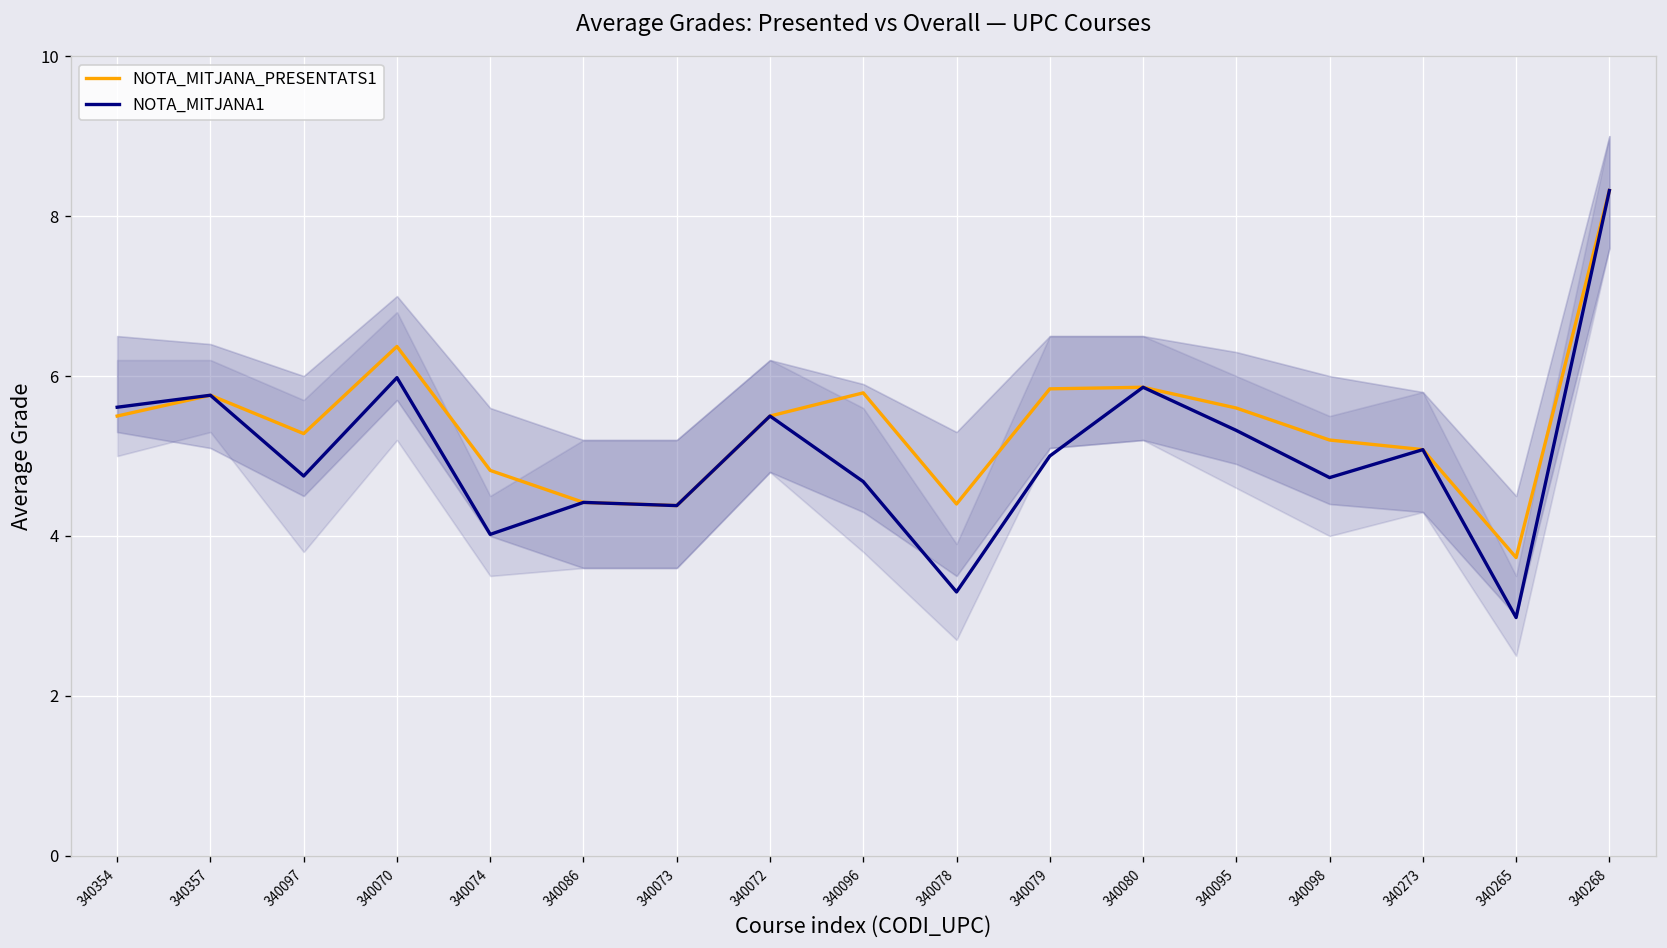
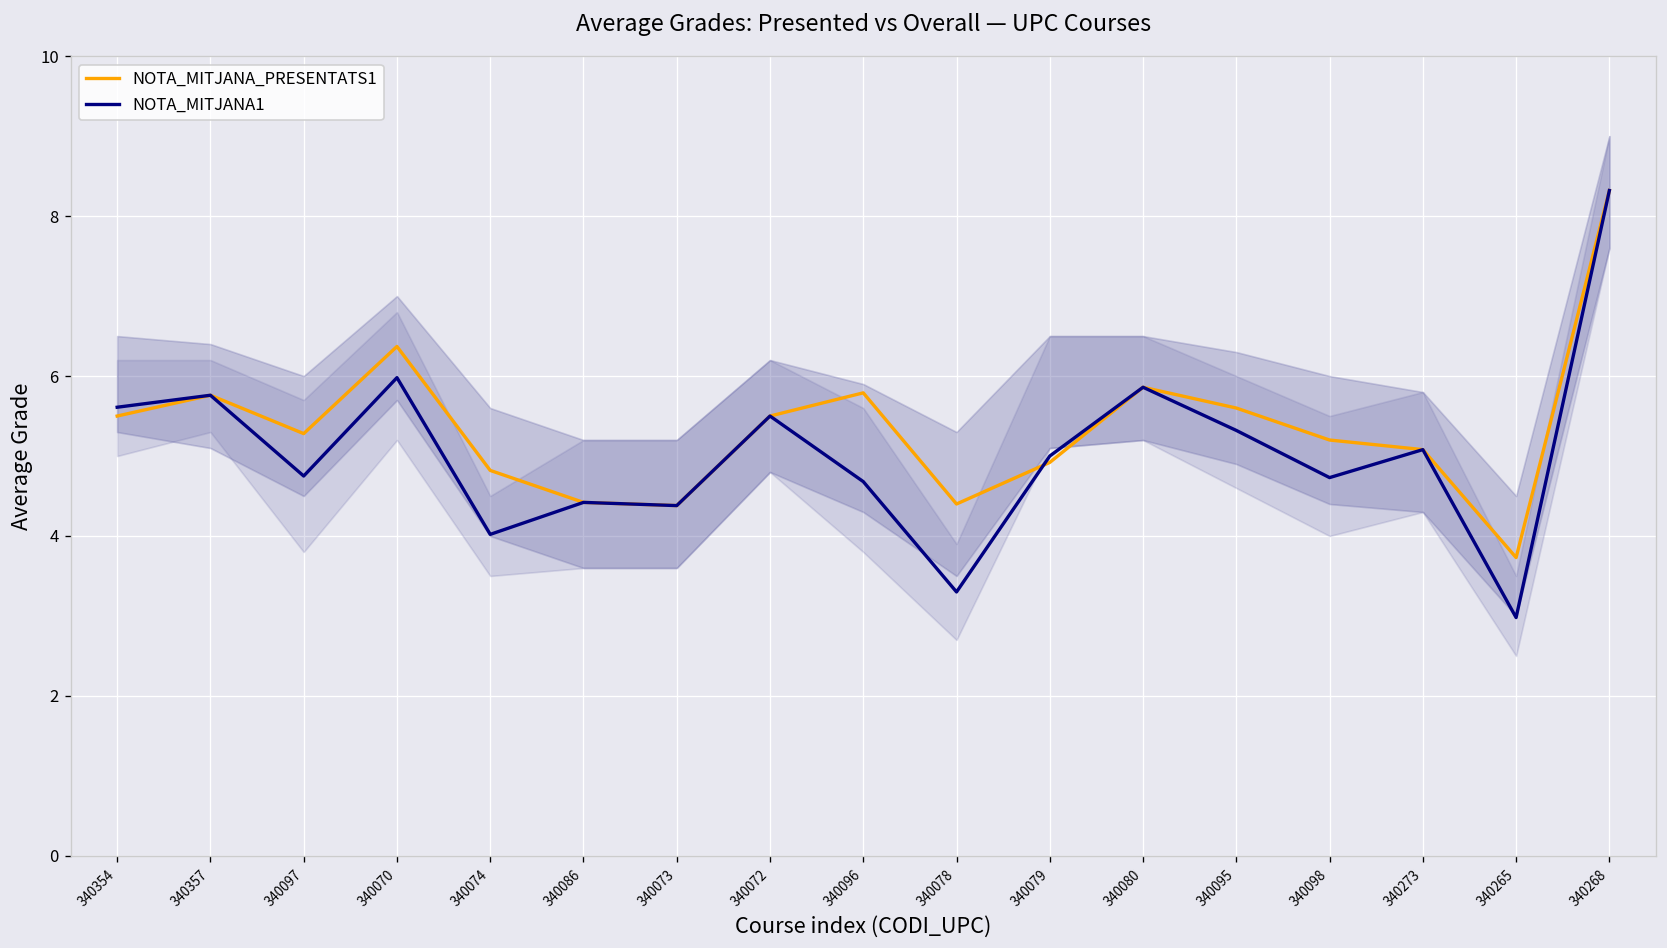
NOTA_MITJANA_PRESENTATS1, 340079: 5.8 -> 4.9
